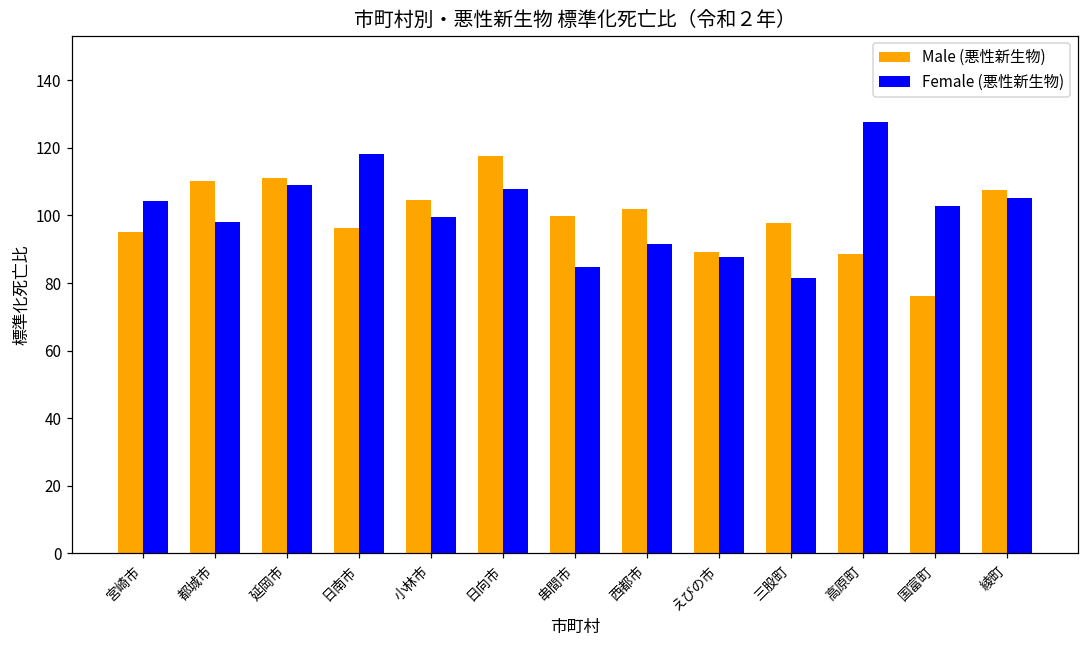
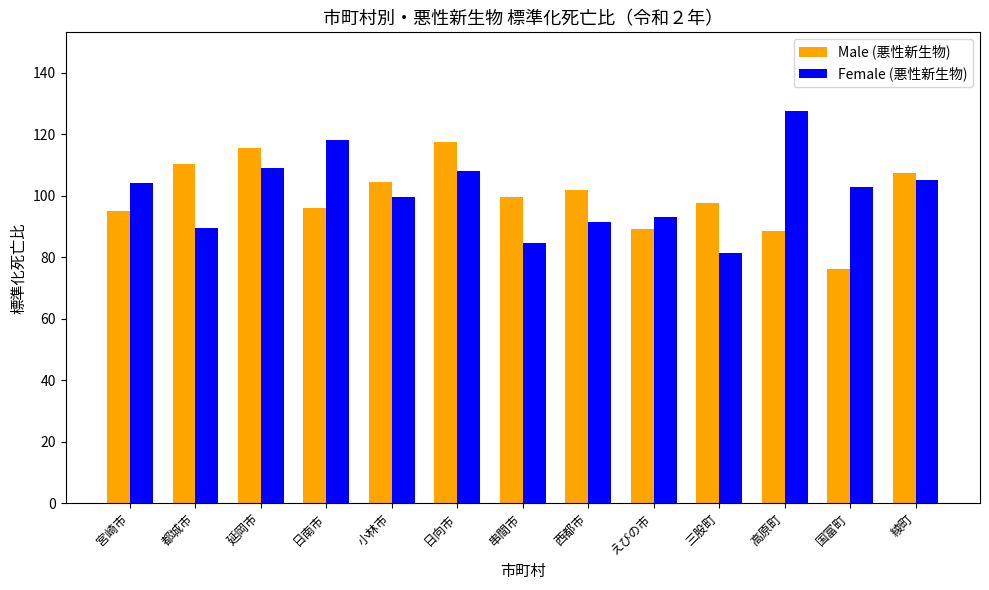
Female (悪性新生物), 都城市: 98 -> 90
Male (悪性新生物), 延岡市: 111 -> 116
Female (悪性新生物), えびの市: 88 -> 93
